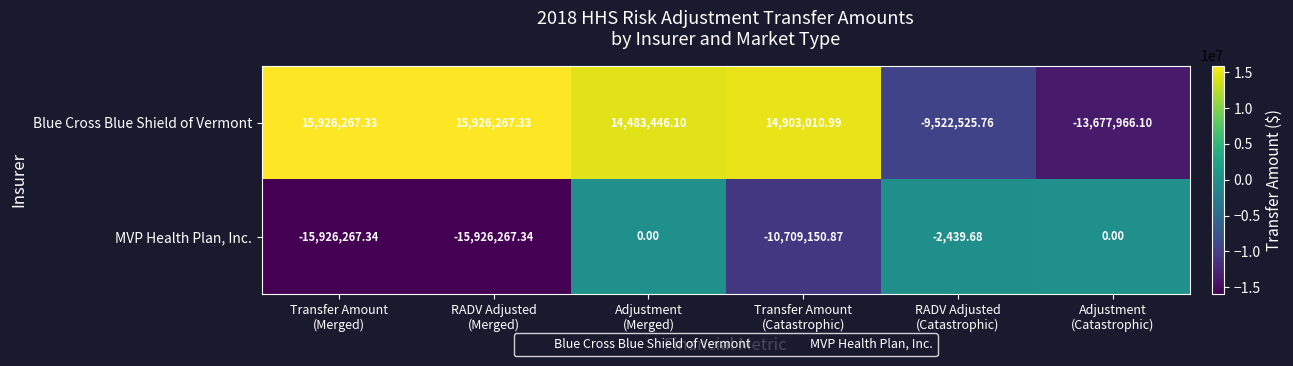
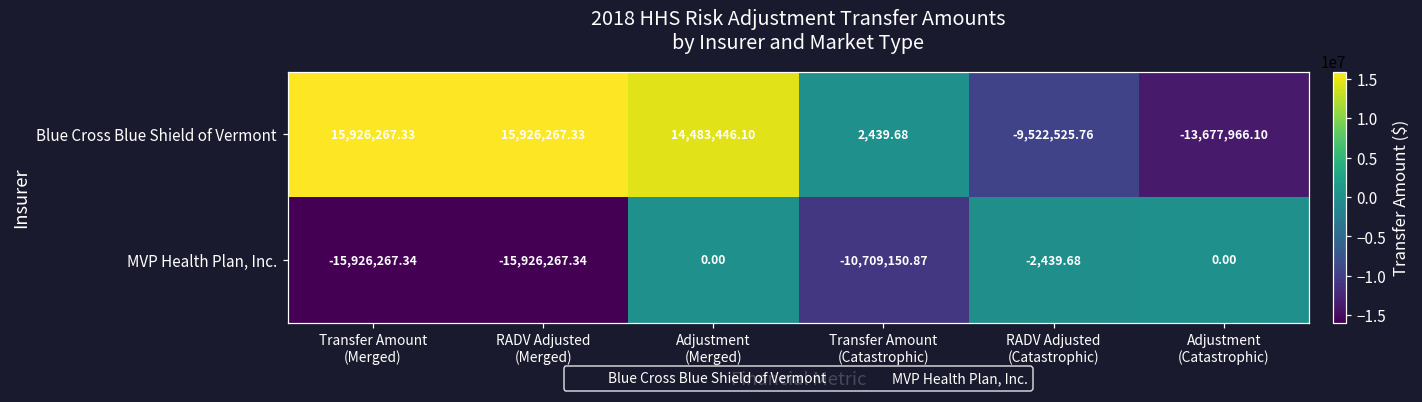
Blue Cross Blue Shield of Vermont, Transfer Amount (Catastrophic): 14,903,010.99 -> 2,439.68
